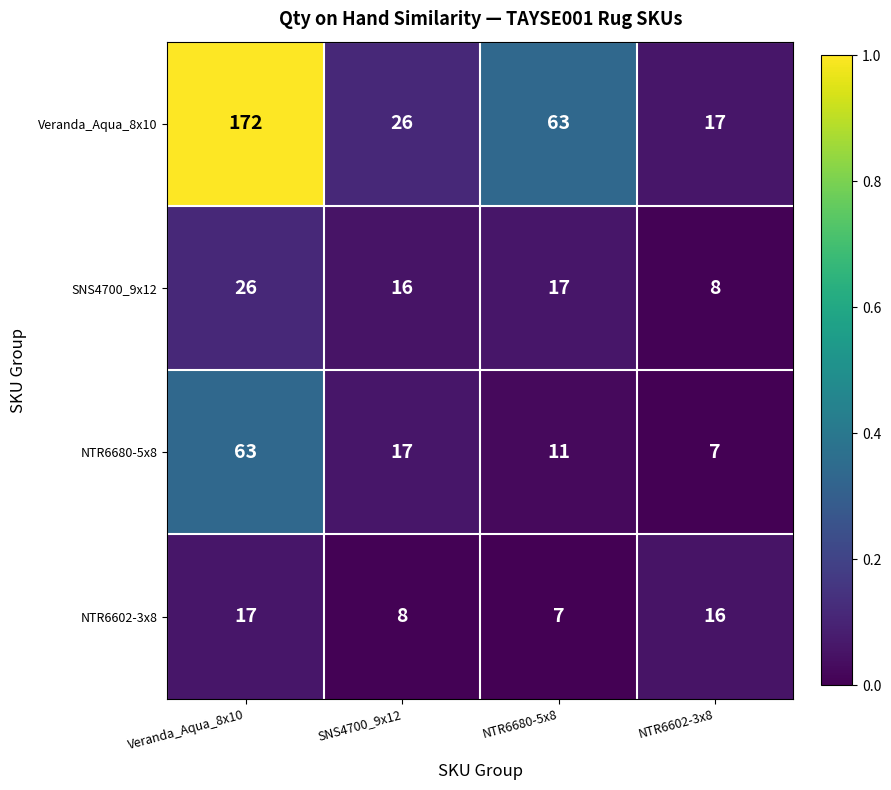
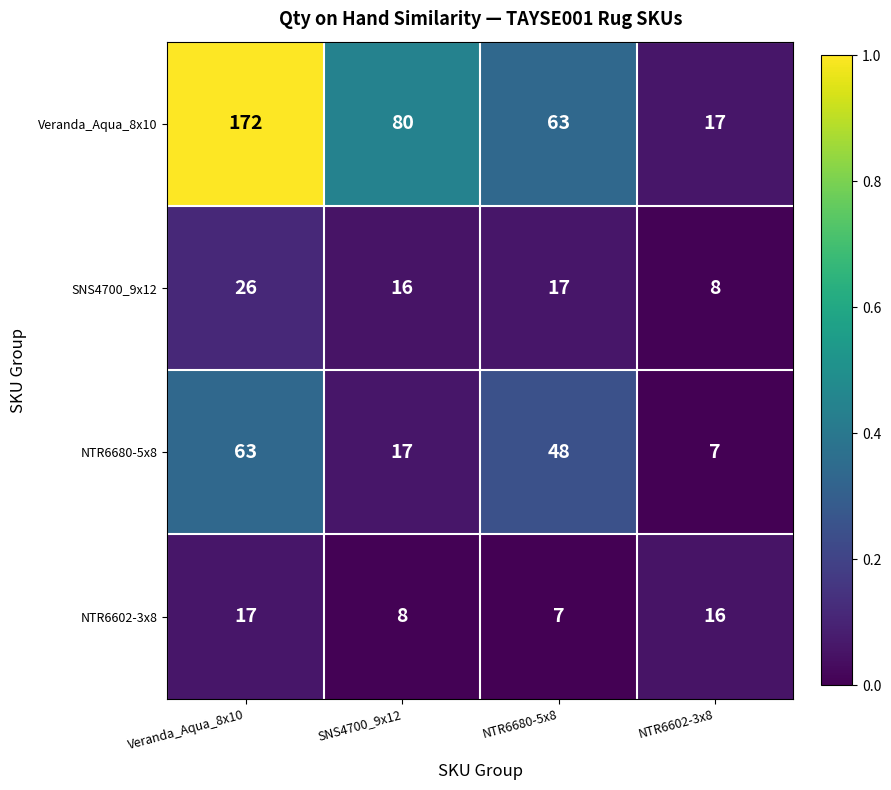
Veranda_Aqua_8x10, SNS4700_9x12: 26 -> 80
NTR6680-5x8, NTR6680-5x8: 11 -> 48
